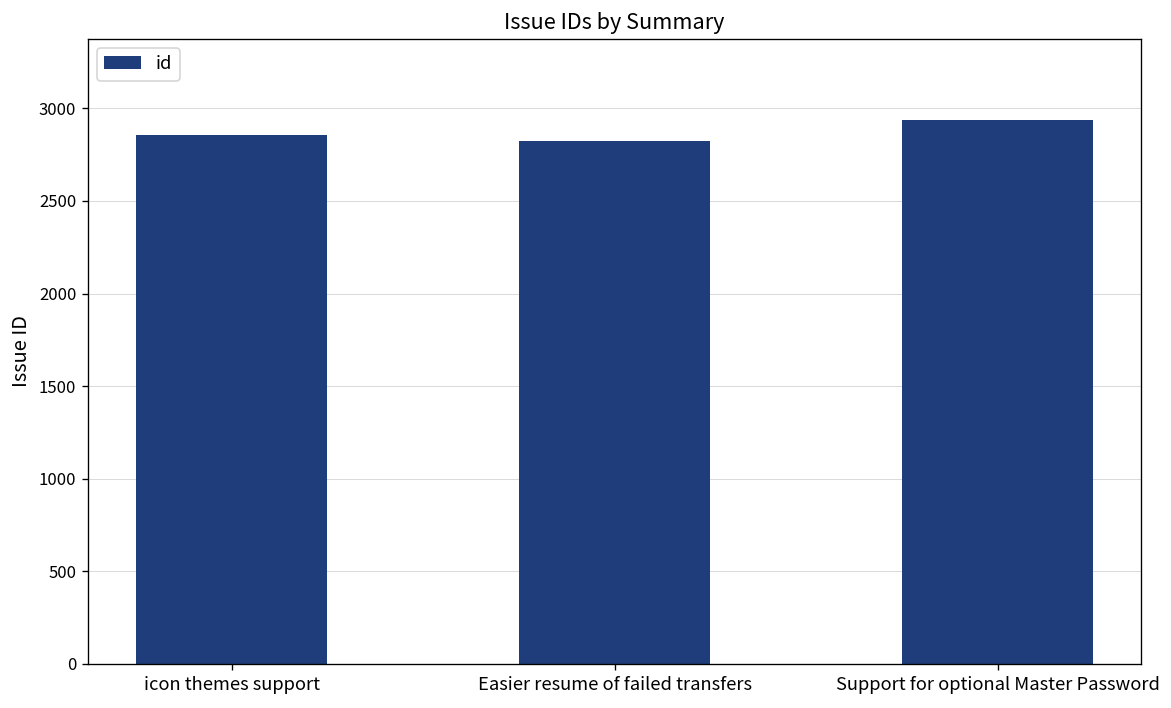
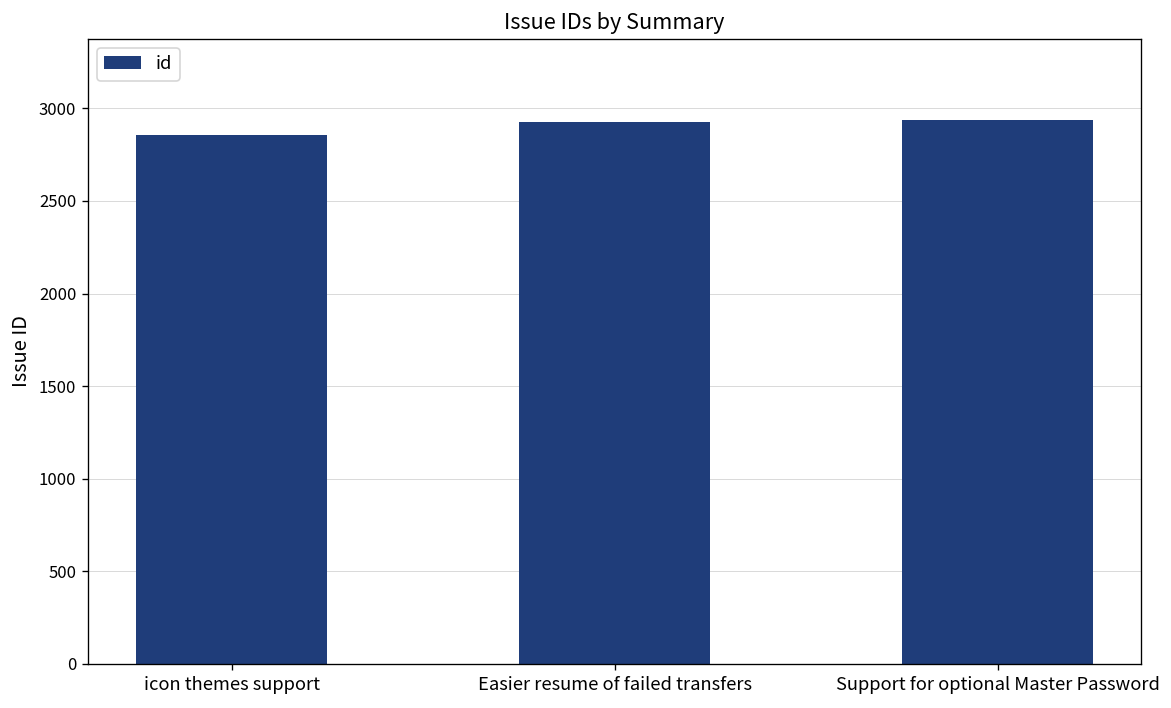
Easier resume of failed transfers: 2830 -> 2930
